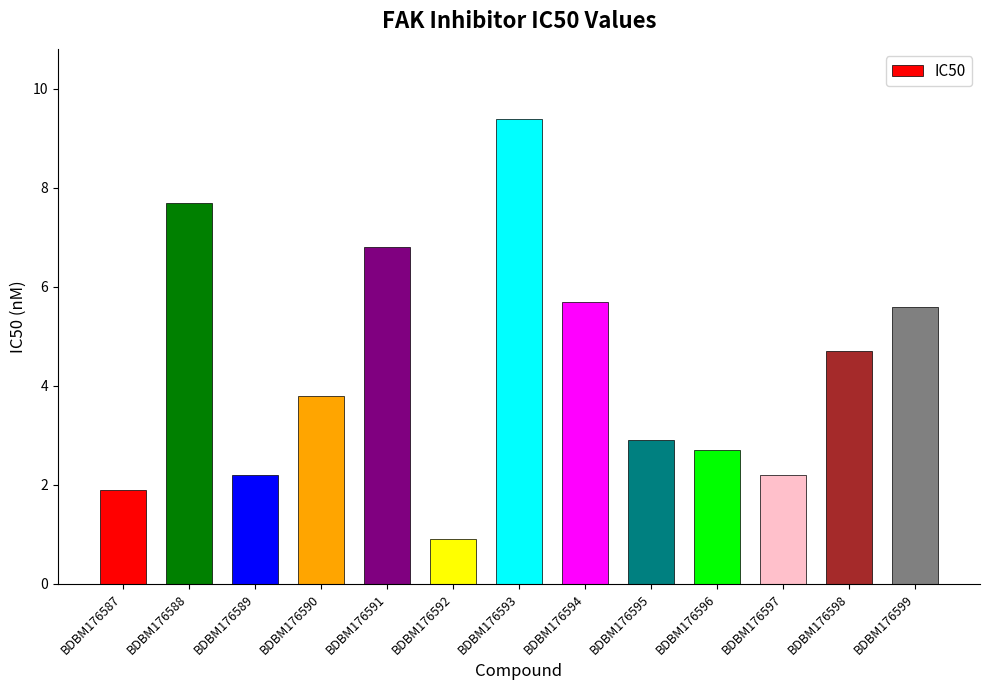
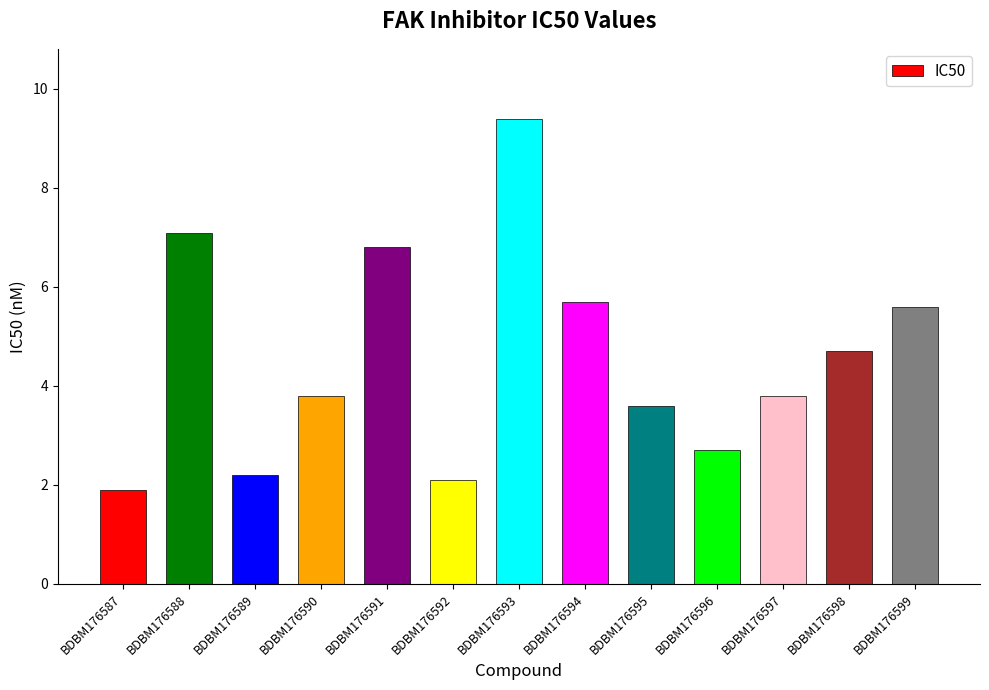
BDBM176588: 7.7 -> 7.1
BDBM176592: 0.9 -> 2.1
BDBM176595: 2.9 -> 3.6
BDBM176597: 2.2 -> 3.8
